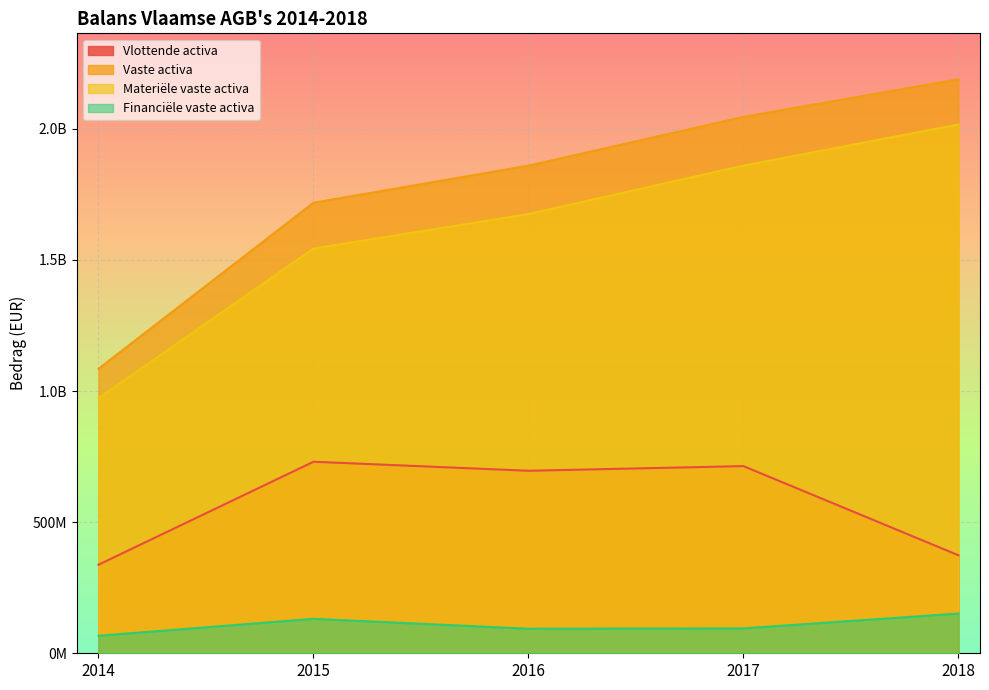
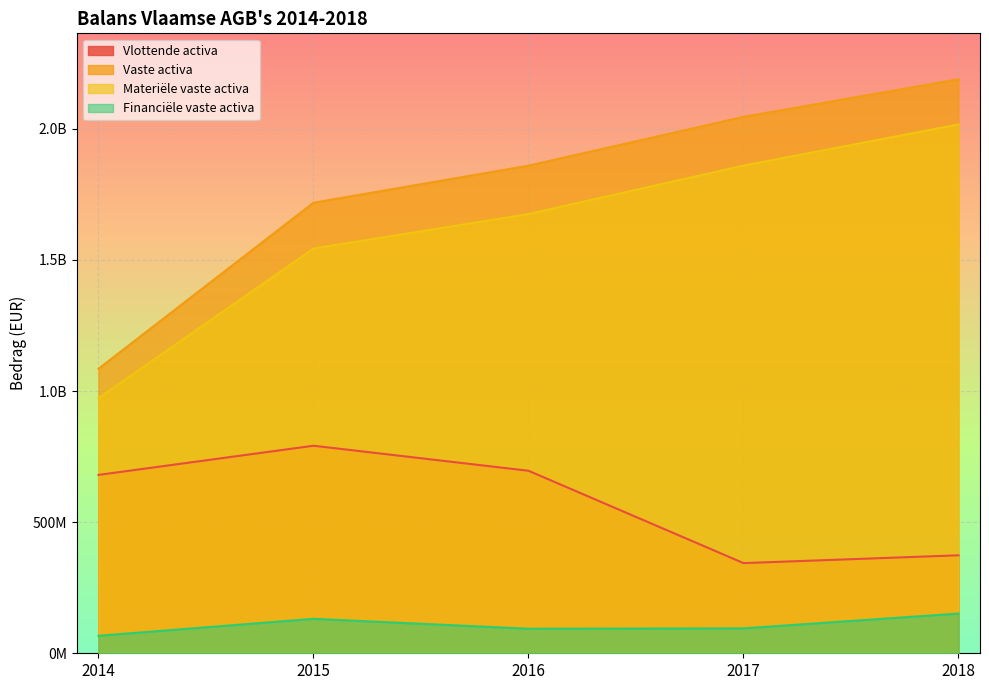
Vlottende activa, 2014: 340000000 -> 680000000
Vlottende activa, 2015: 730000000 -> 790000000
Vlottende activa, 2017: 710000000 -> 340000000
